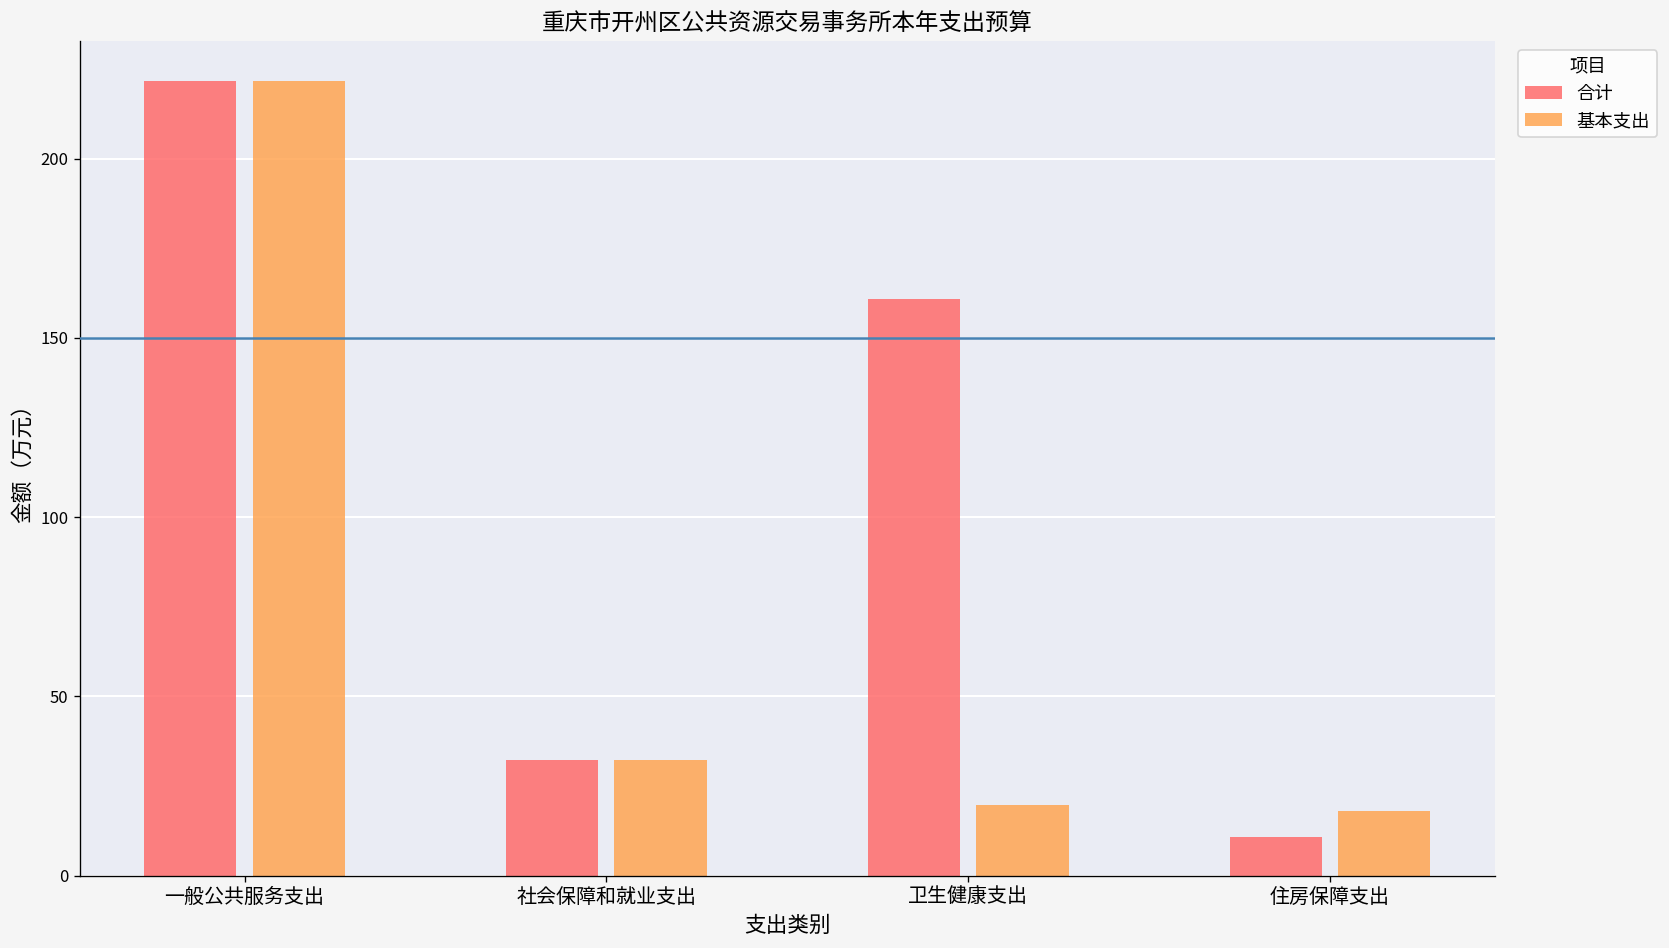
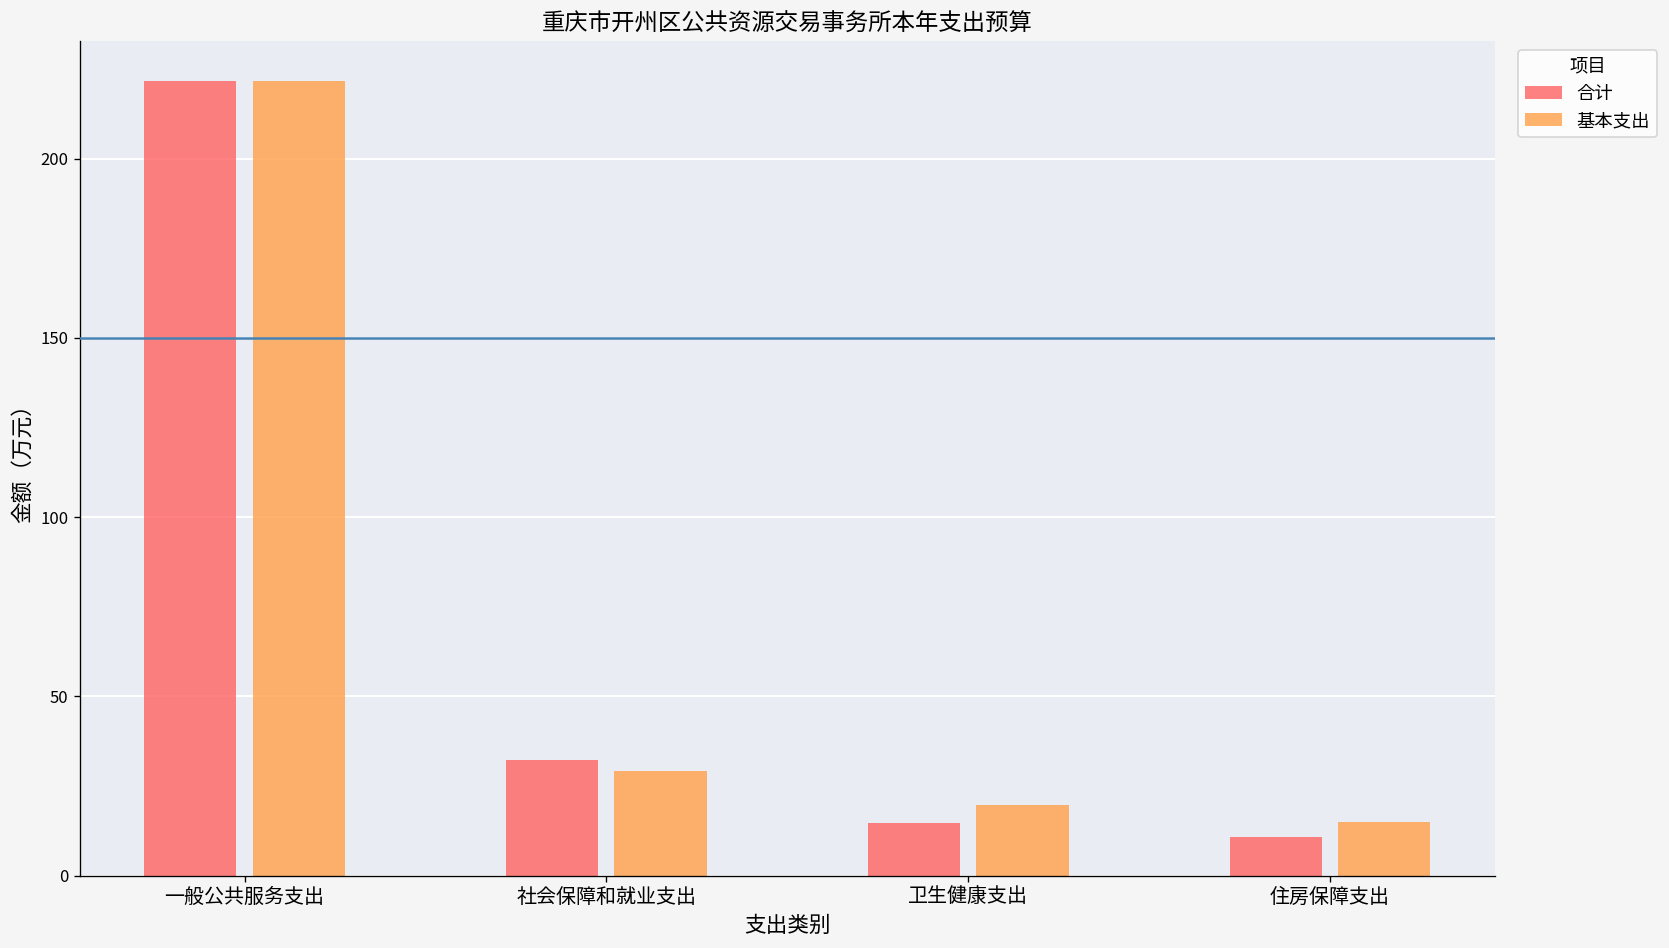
基本支出, 社会保障和就业支出: 32 -> 29
合计, 卫生健康支出: 161 -> 15
基本支出, 住房保障支出: 18 -> 15
